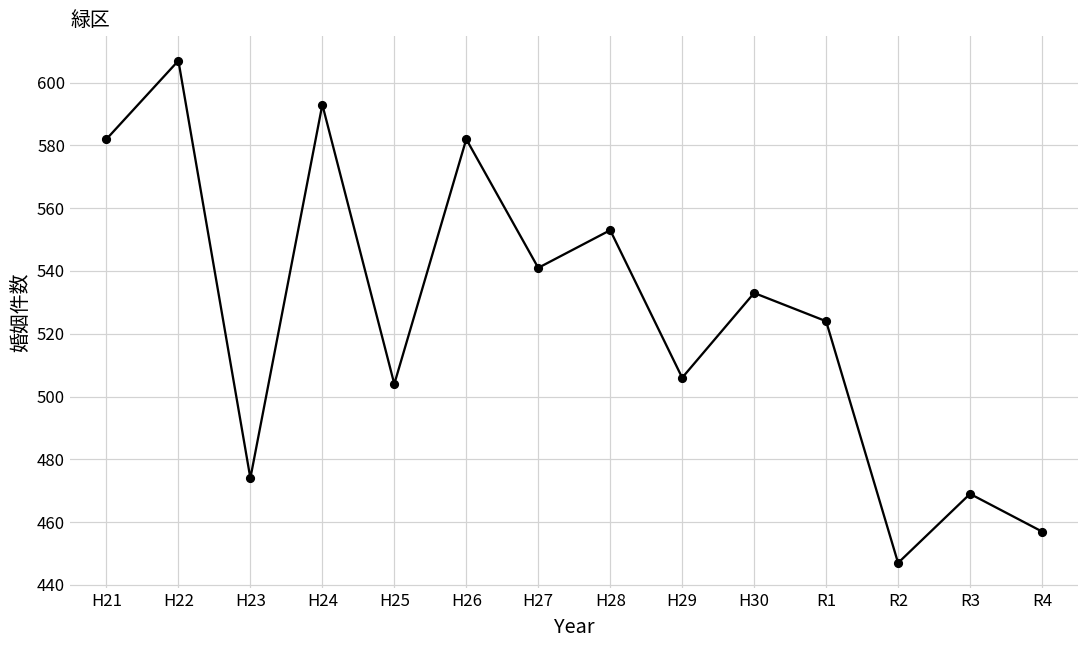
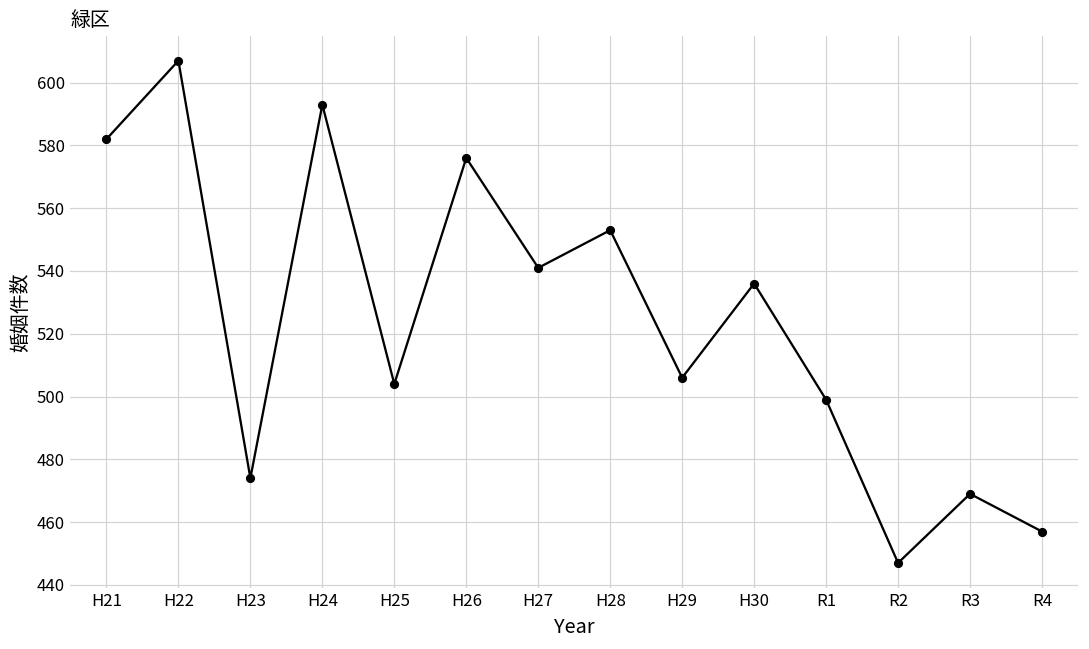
H26: 582 -> 576
H30: 533 -> 536
R1: 524 -> 499
